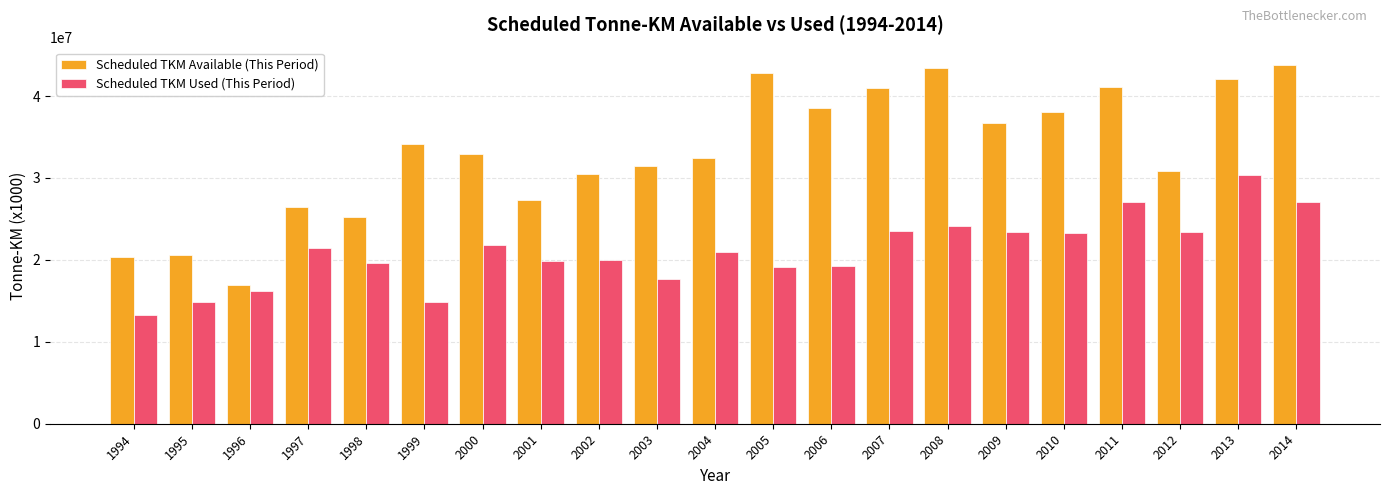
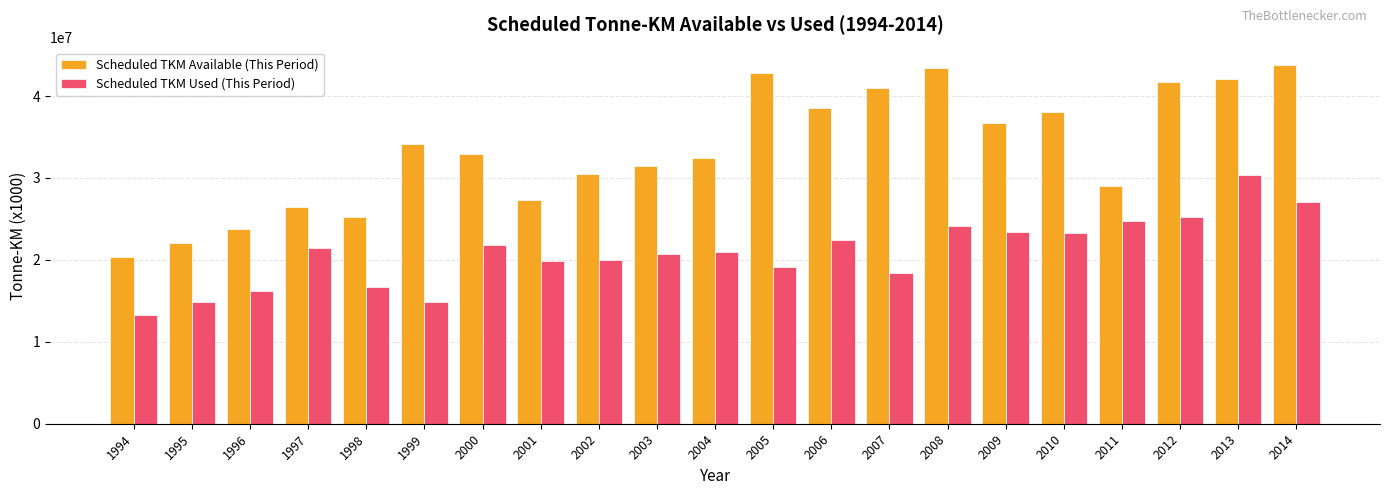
Scheduled TKM Available (This Period), 1995: 21000000 -> 22000000
Scheduled TKM Available (This Period), 1996: 17000000 -> 24000000
Scheduled TKM Used (This Period), 1998: 20000000 -> 17000000
Scheduled TKM Used (This Period), 2003: 18000000 -> 21000000
Scheduled TKM Used (This Period), 2006: 19000000 -> 22000000
Scheduled TKM Used (This Period), 2007: 24000000 -> 18000000
Scheduled TKM Available (This Period), 2011: 41000000 -> 29000000
Scheduled TKM Used (This Period), 2011: 27000000 -> 25000000
Scheduled TKM Available (This Period), 2012: 31000000 -> 42000000
Scheduled TKM Used (This Period), 2012: 23000000 -> 25000000
